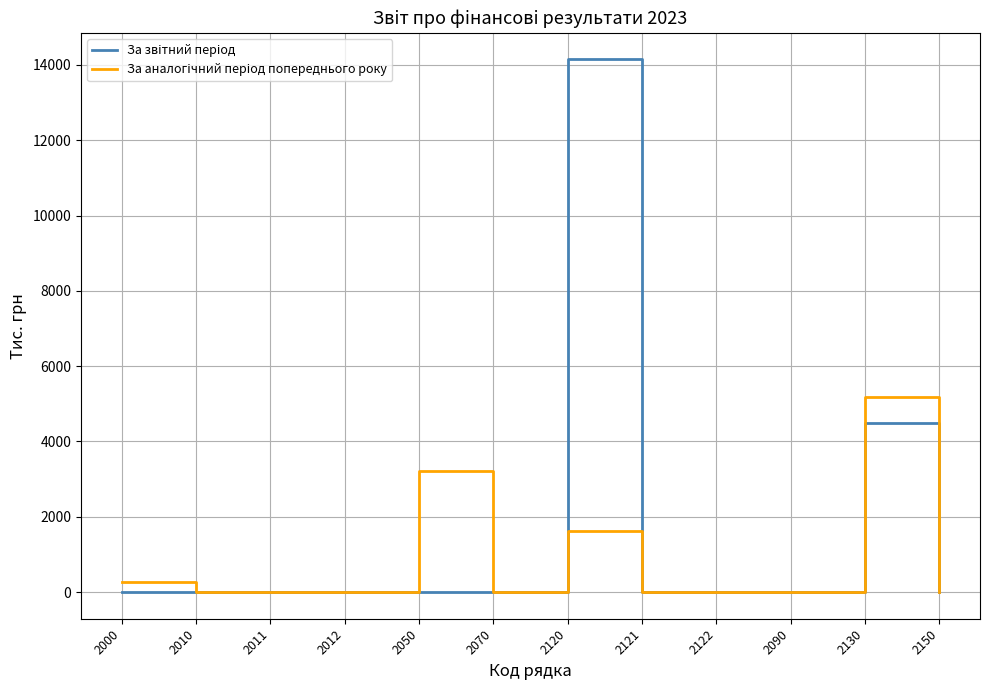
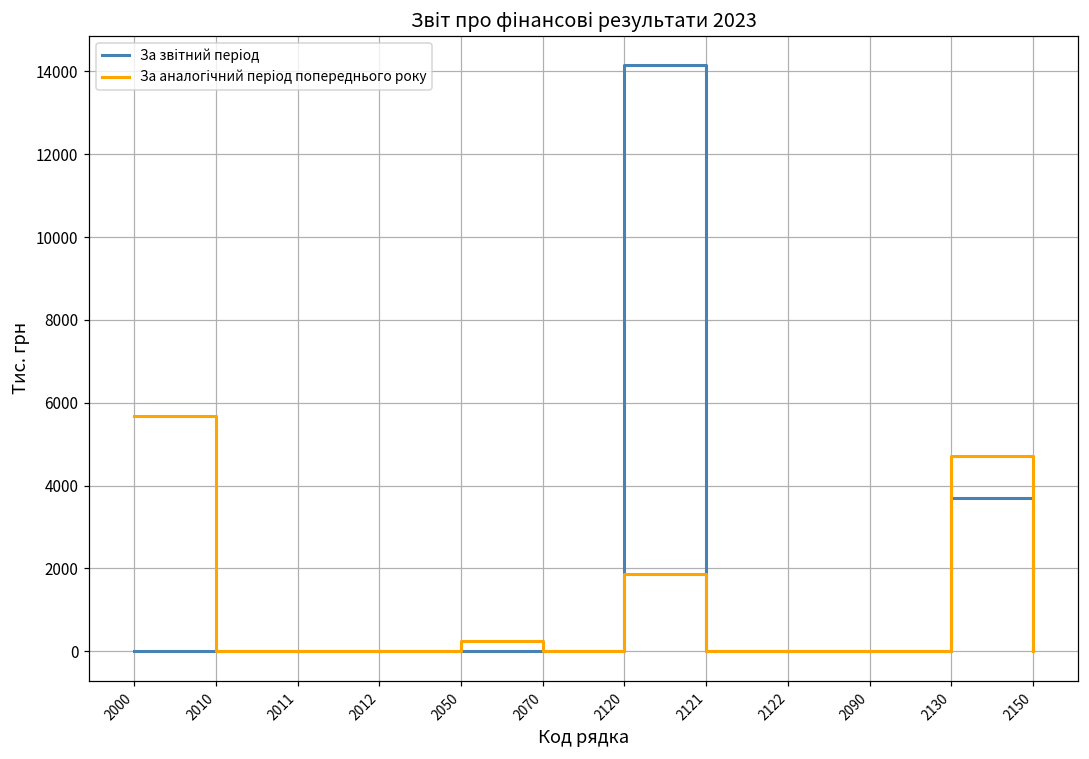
За аналогічний період попереднього року, 2000: 300 -> 5700
За аналогічний період попереднього року, 2050: 3200 -> 300
За аналогічний період попереднього року, 2120: 1600 -> 1900
За звітний період, 2130: 4500 -> 3700
За аналогічний період попереднього року, 2130: 5200 -> 4700
